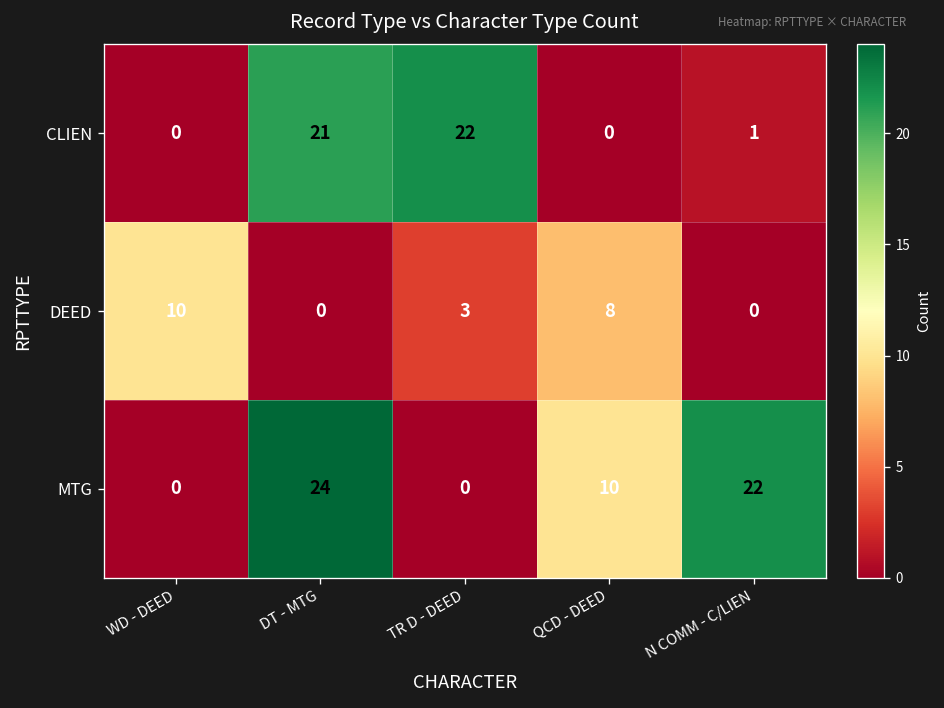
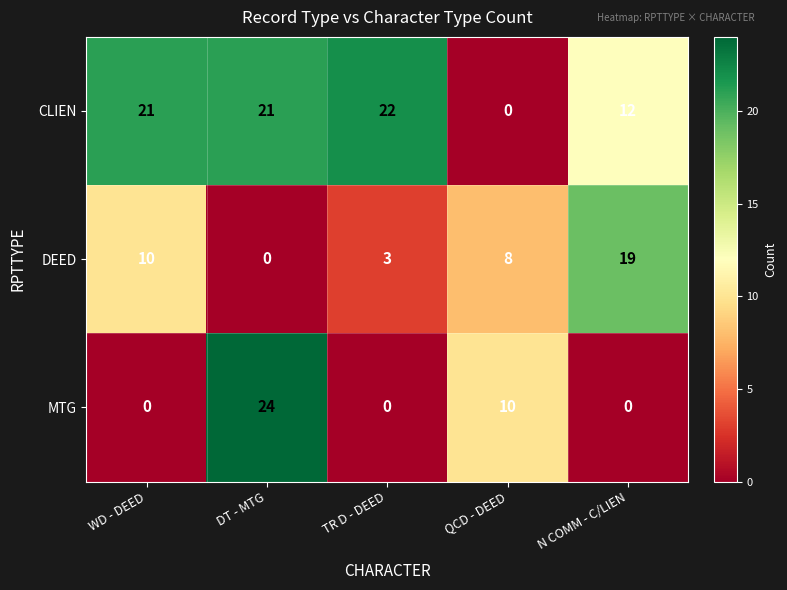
CLIEN, WD - DEED: 0 -> 21
CLIEN, N COMM - C/LIEN: 1 -> 12
DEED, N COMM - C/LIEN: 0 -> 19
MTG, N COMM - C/LIEN: 22 -> 0
